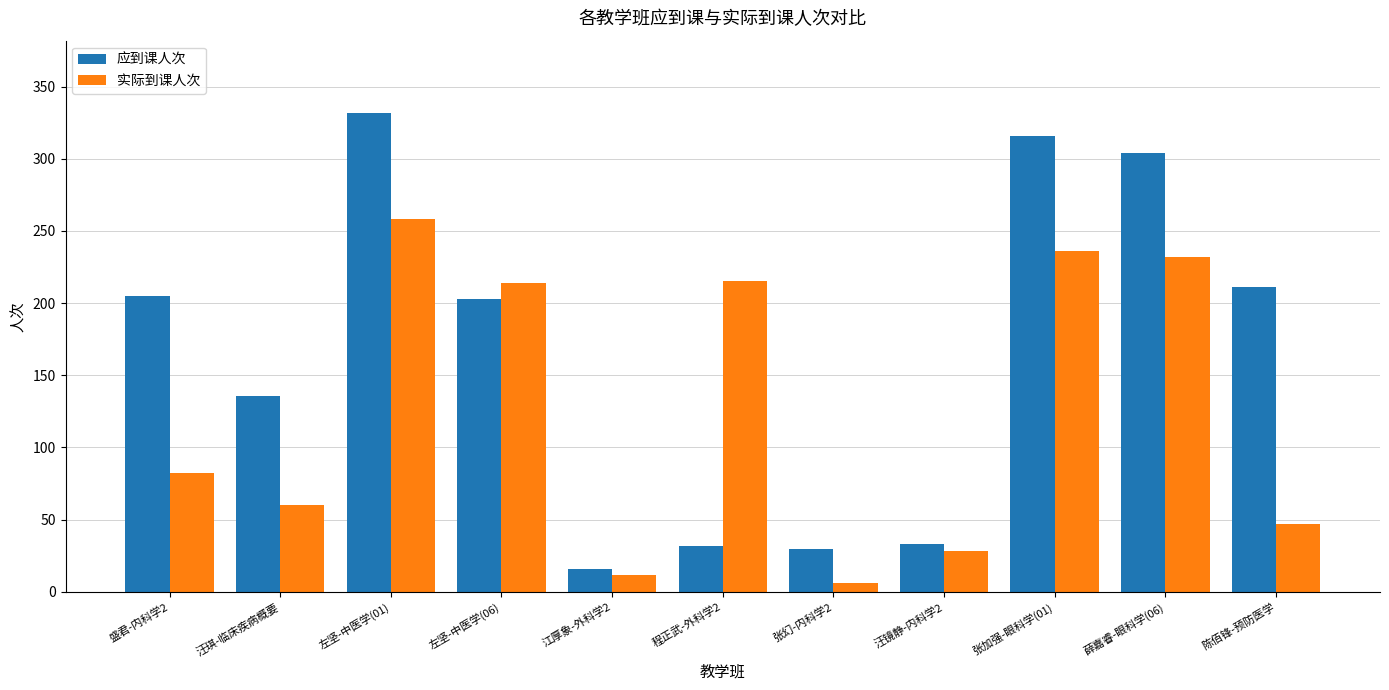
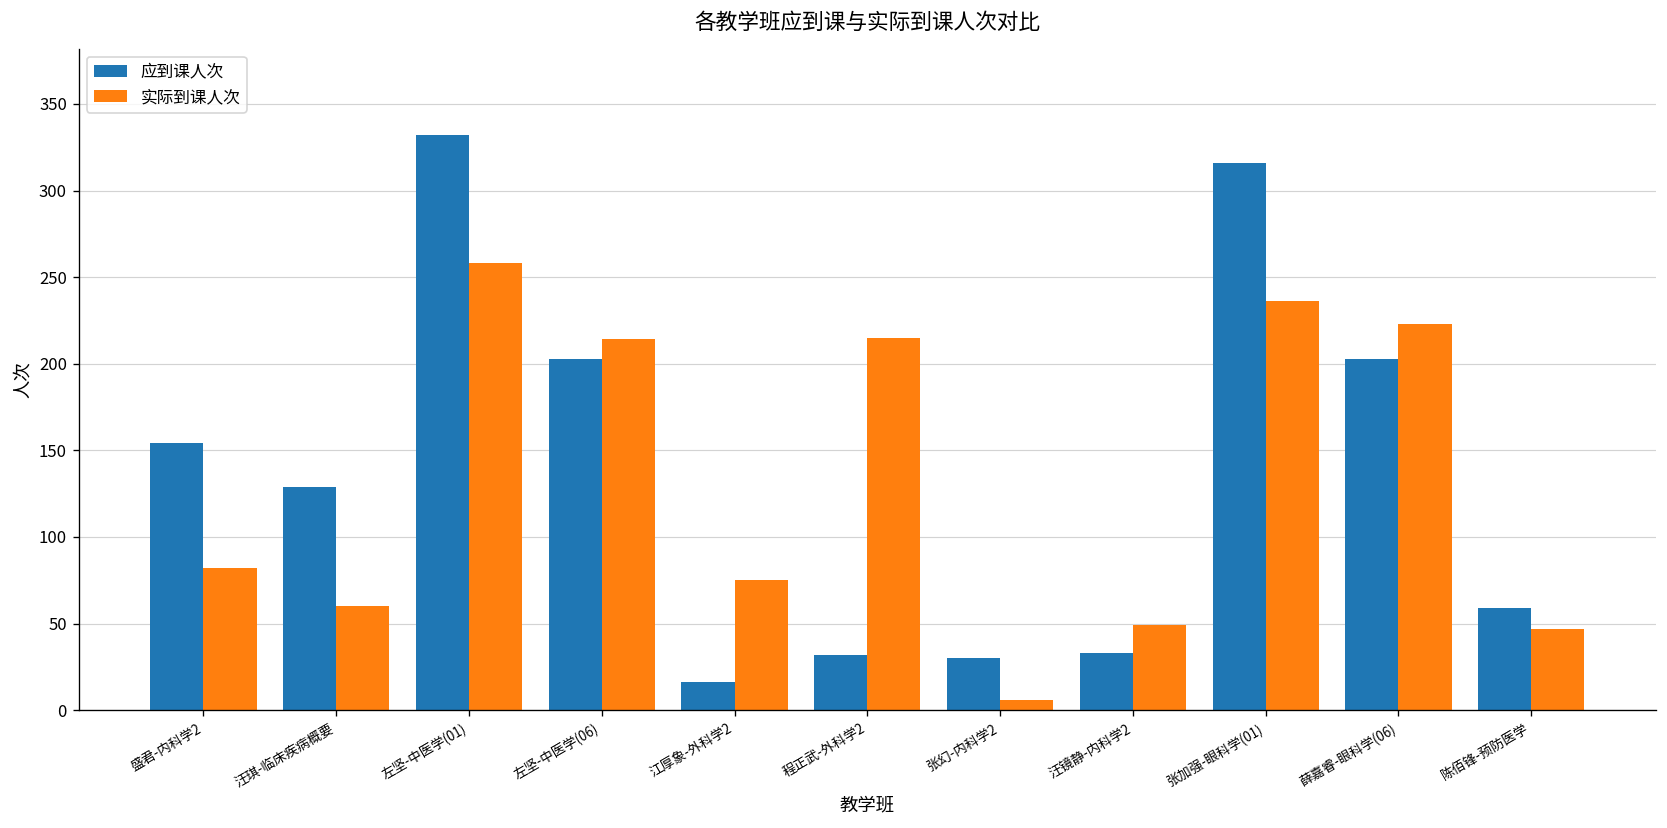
应到课人次, 盛君-内科学2: 205 -> 154
应到课人次, 汪琪-临床疾病概要: 136 -> 129
实际到课人次, 江厚象-外科学2: 12 -> 75
实际到课人次, 汪镜静-内科学2: 28 -> 49
应到课人次, 薛嘉睿-眼科学(06): 304 -> 203
实际到课人次, 薛嘉睿-眼科学(06): 232 -> 223
应到课人次, 陈佰锋-预防医学: 211 -> 59
